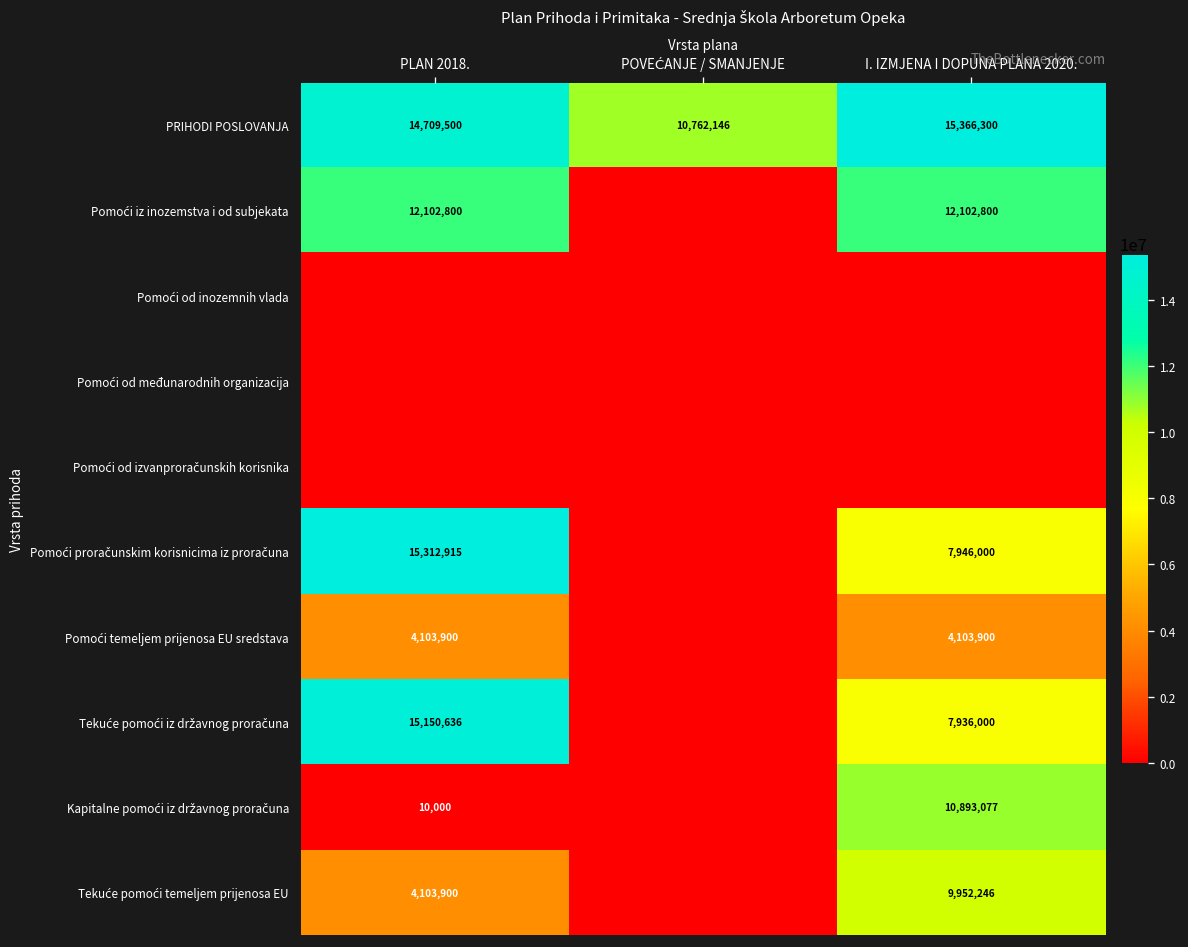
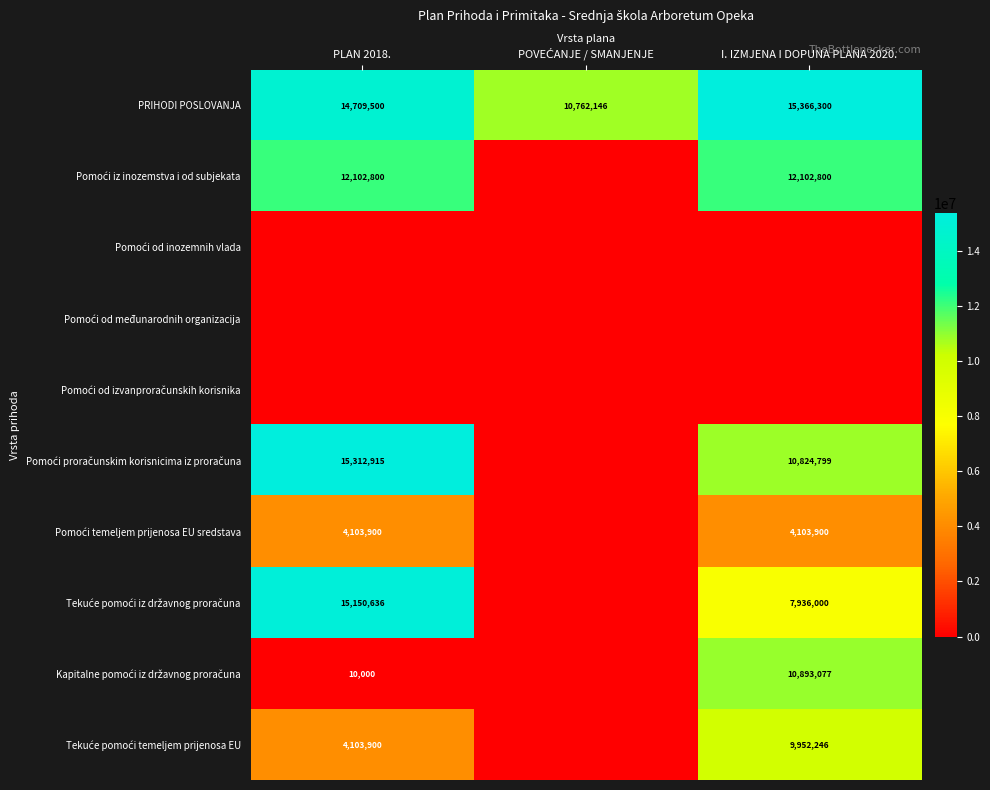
Pomoći proračunskim korisnicima iz proračuna, I. IZMJENA I DOPUNA PLANA 2020.: 7,946,000 -> 10,824,799
